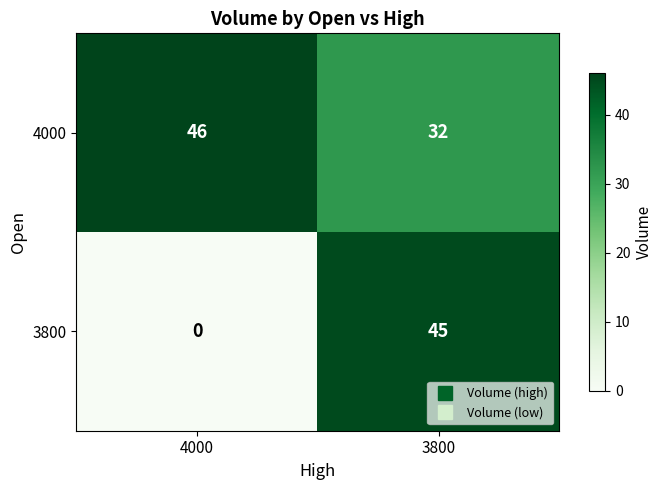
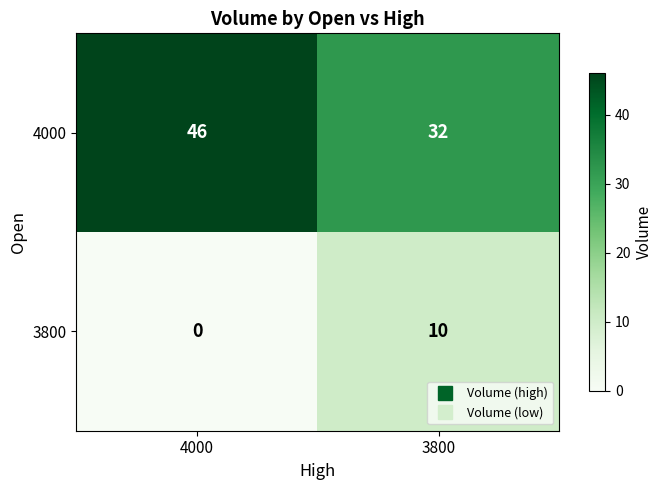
3800, 3800: 45 -> 10
